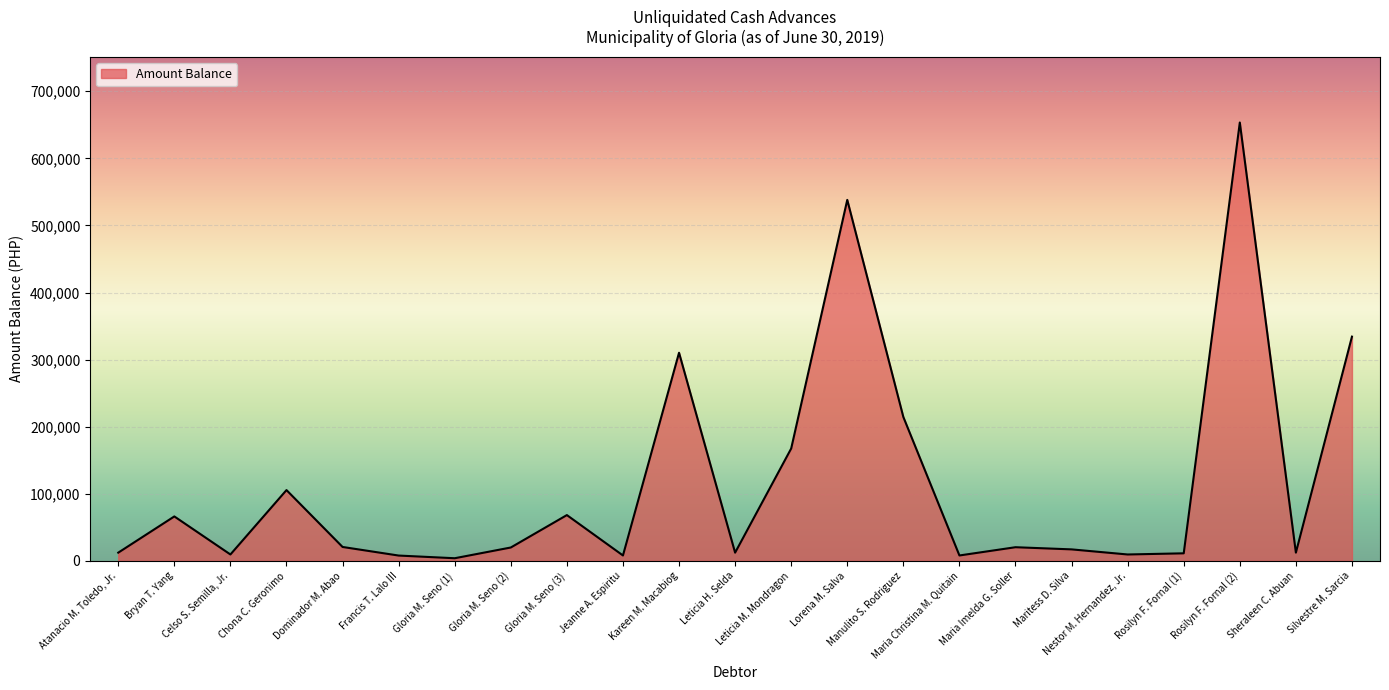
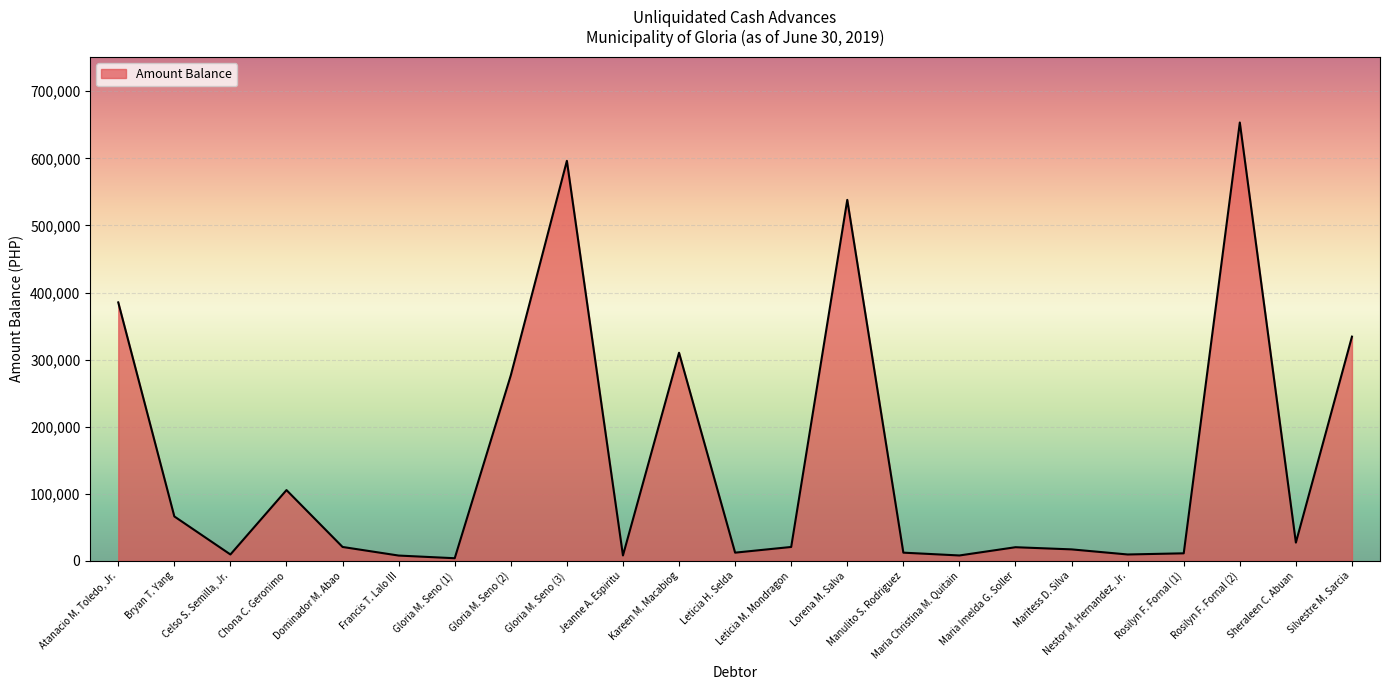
Atanacio M. Toledo, Jr.: 10,000 -> 390,000
Gloria M. Seno (2): 20,000 -> 280,000
Gloria M. Seno (3): 70,000 -> 600,000
Leticia M. Mondragon: 170,000 -> 20,000
Manulito S. Rodriguez: 210,000 -> 10,000
Sheraleen C. Abuan: 10,000 -> 30,000
